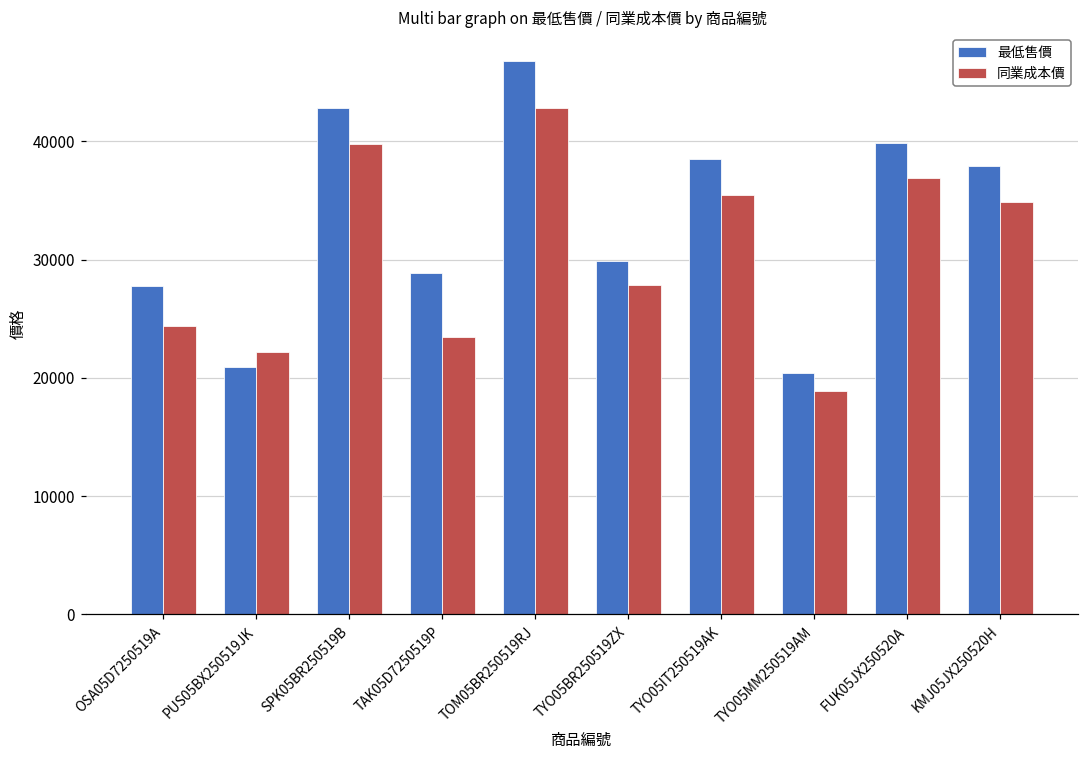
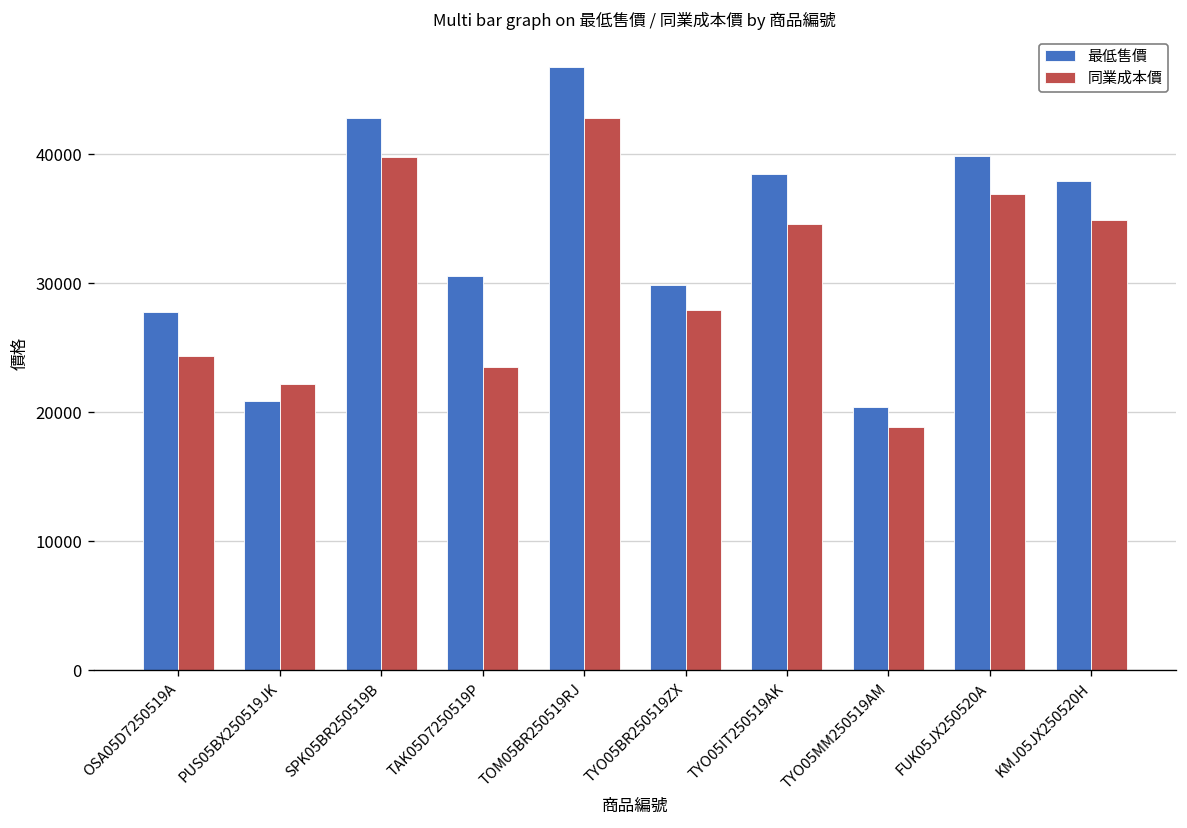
最低售價, TAK05D7250519P: 28900 -> 30600
同業成本價, TYO05IT250519AK: 35500 -> 34600
